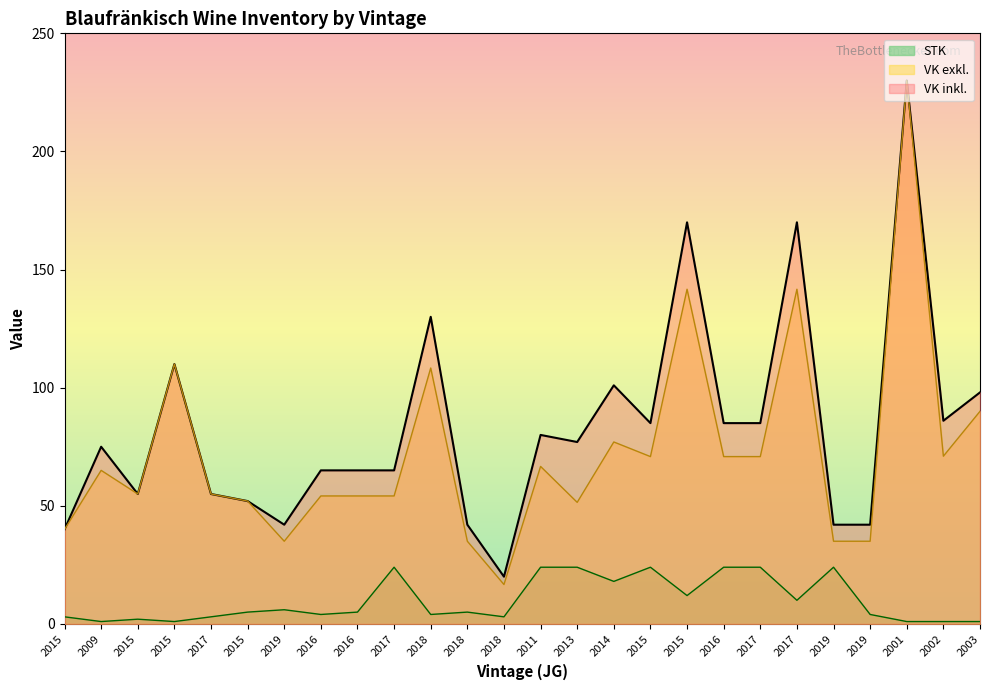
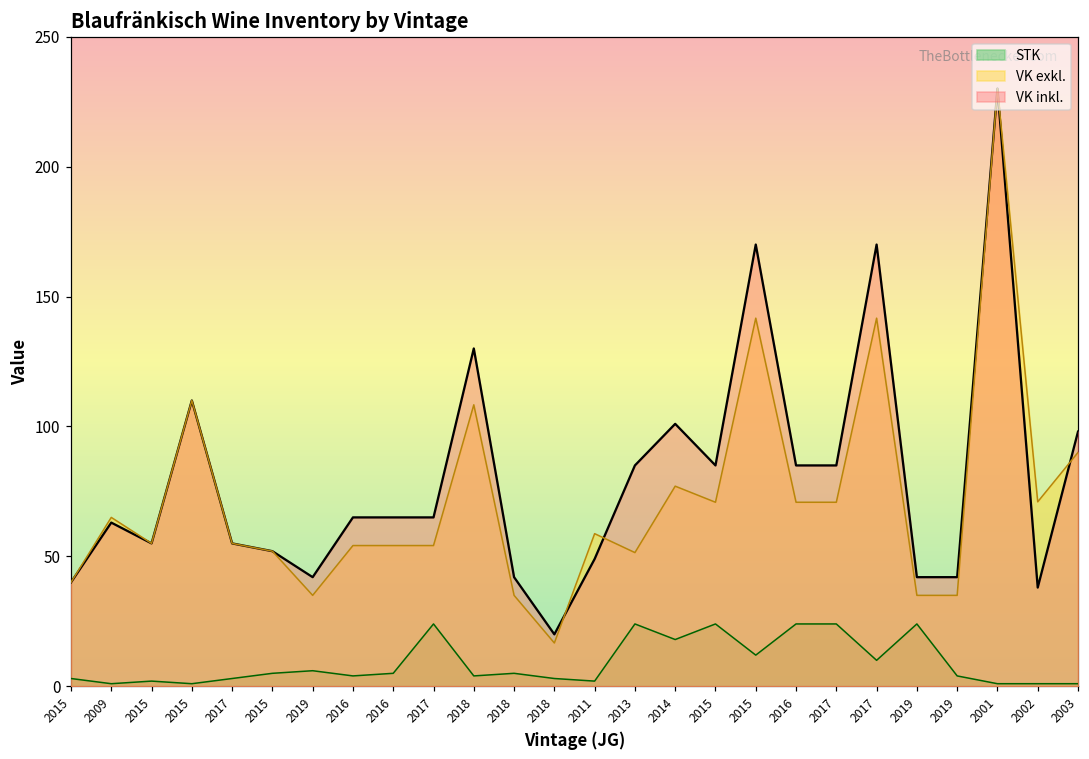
VK inkl., 2009: 75 -> 63
STK, 2011: 24 -> 2
VK exkl., 2011: 67 -> 59
VK inkl., 2011: 80 -> 49
VK inkl., 2013: 77 -> 85
VK inkl., 2002: 86 -> 38
